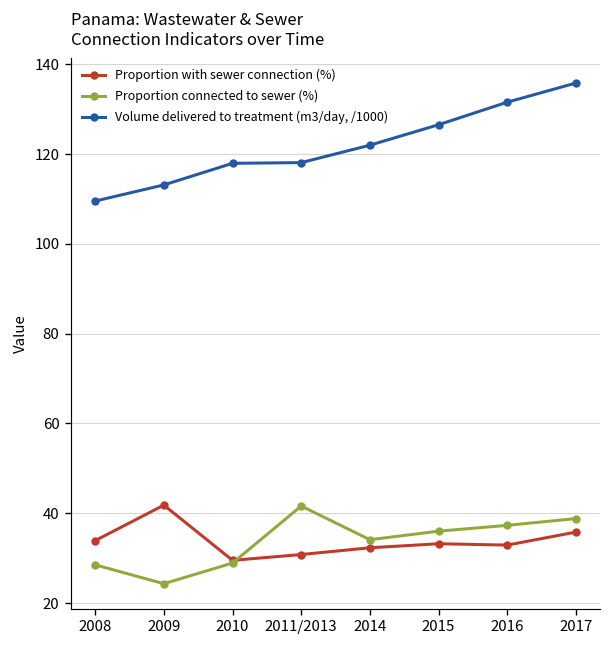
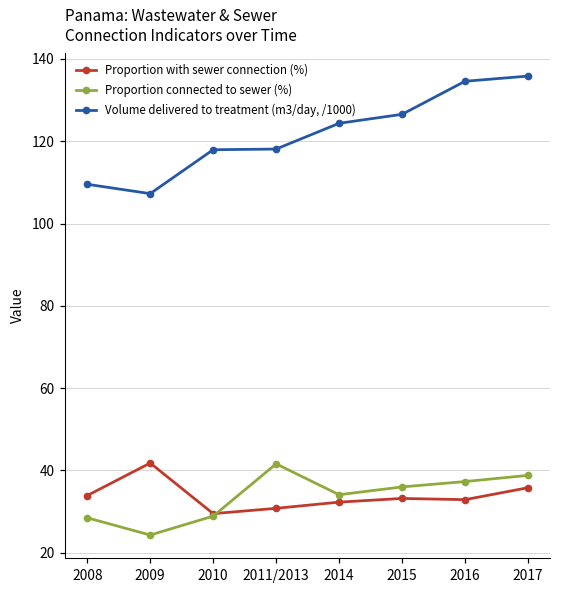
Volume delivered to treatment (m3/day, /1000), 2009: 113 -> 107
Volume delivered to treatment (m3/day, /1000), 2014: 122 -> 124
Volume delivered to treatment (m3/day, /1000), 2016: 132 -> 135
